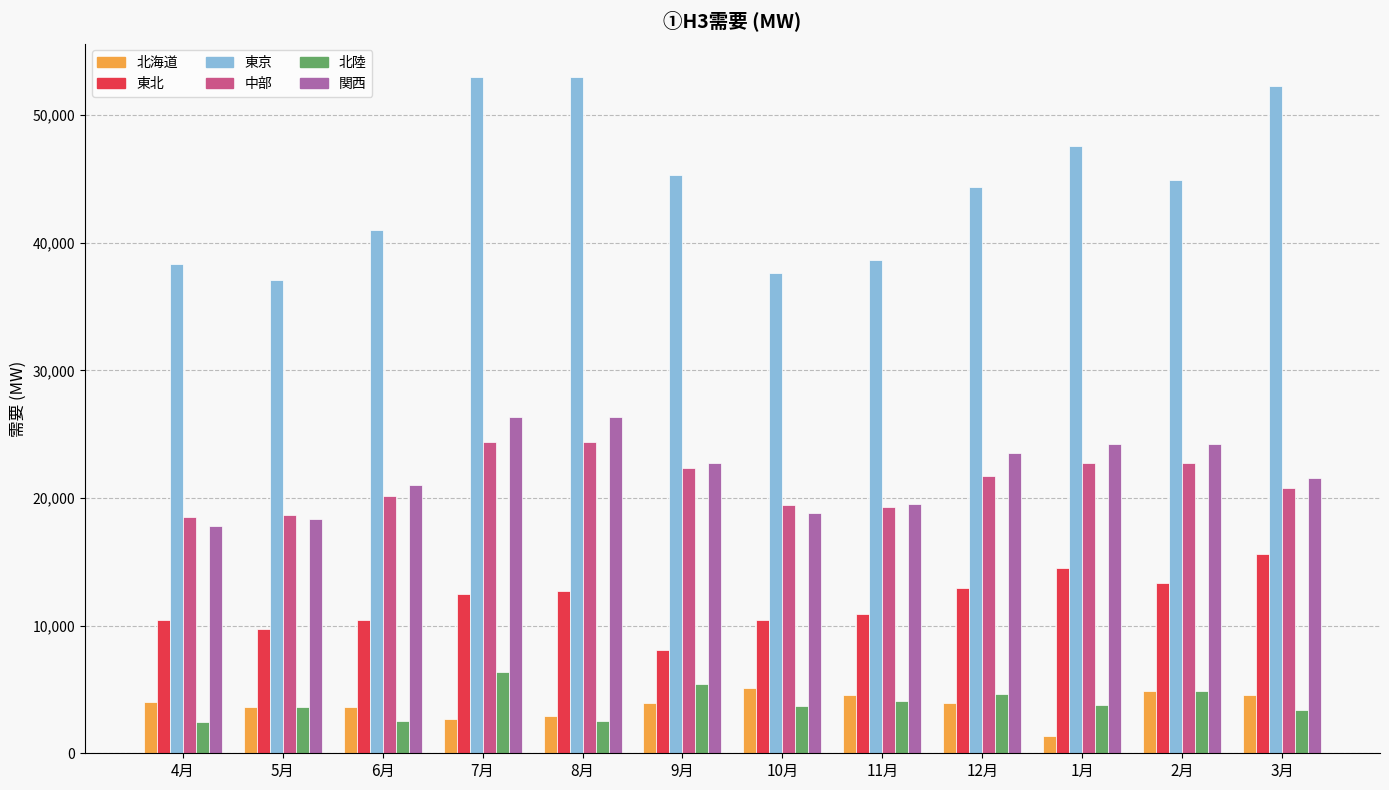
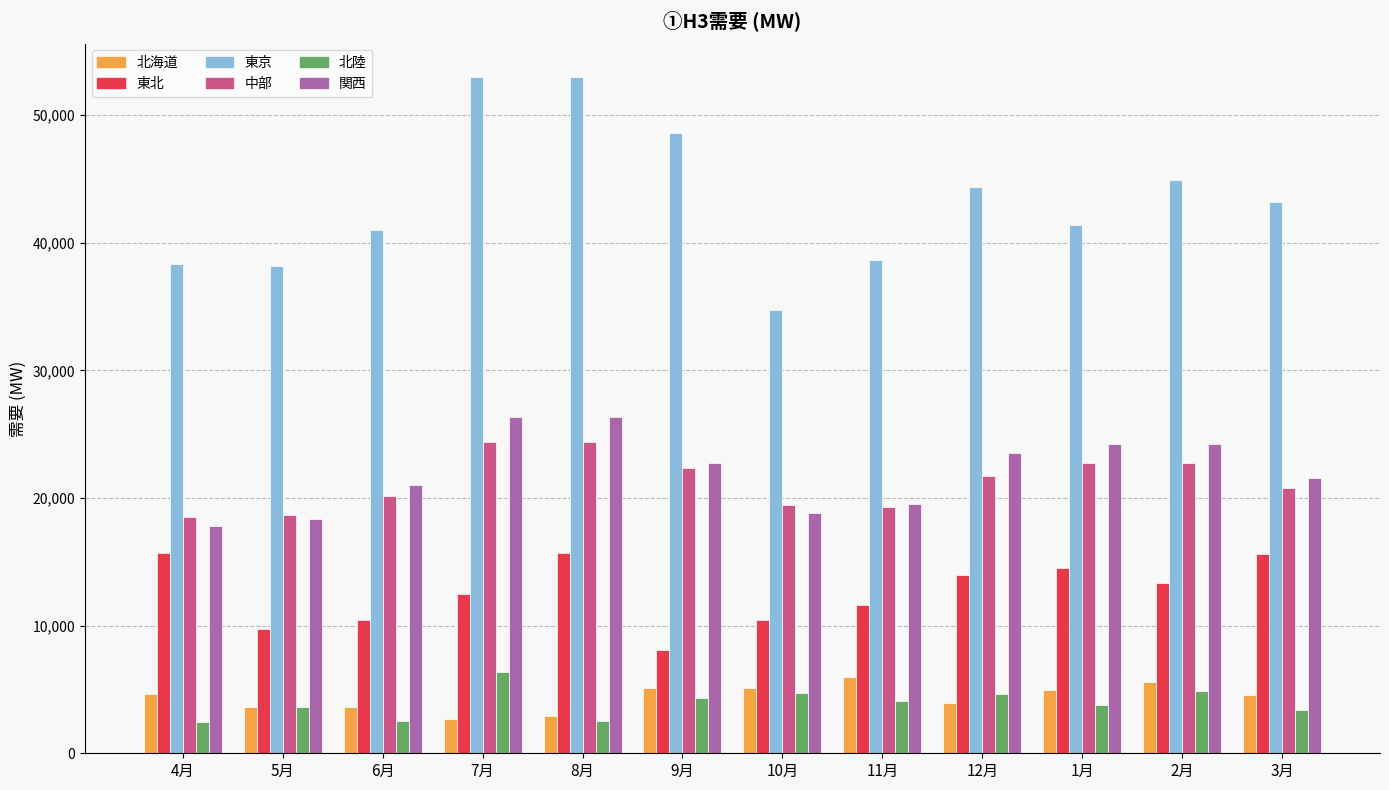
北海道, 4月: 4,000 -> 4,600
東北, 4月: 10,400 -> 15,700
東京, 5月: 37,100 -> 38,200
東北, 8月: 12,700 -> 15,700
北海道, 9月: 3,900 -> 5,100
東京, 9月: 45,300 -> 48,600
北陸, 9月: 5,400 -> 4,400
東京, 10月: 37,600 -> 34,700
北陸, 10月: 3,700 -> 4,700
北海道, 11月: 4,500 -> 6,000
東北, 11月: 10,900 -> 11,600
東北, 12月: 13,000 -> 13,900
北海道, 1月: 1,300 -> 5,000
東京, 1月: 47,500 -> 41,400
北海道, 2月: 4,900 -> 5,600
東京, 3月: 52,300 -> 43,200
